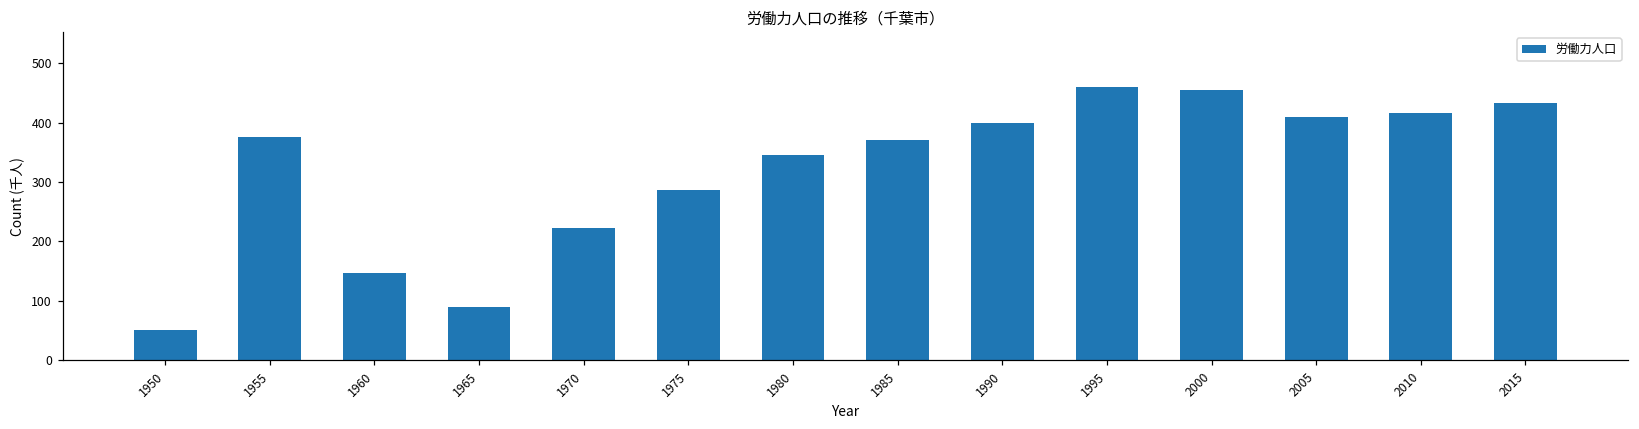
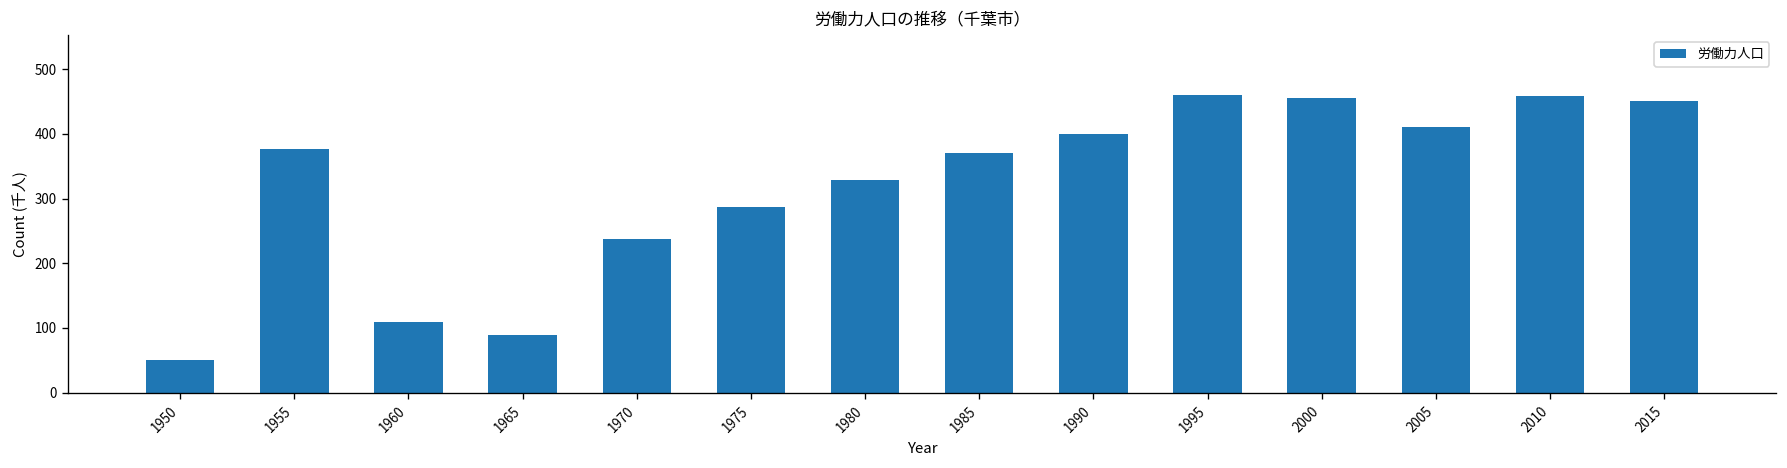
1960: 150 -> 110
1970: 220 -> 240
1980: 340 -> 330
2010: 420 -> 460
2015: 430 -> 450
